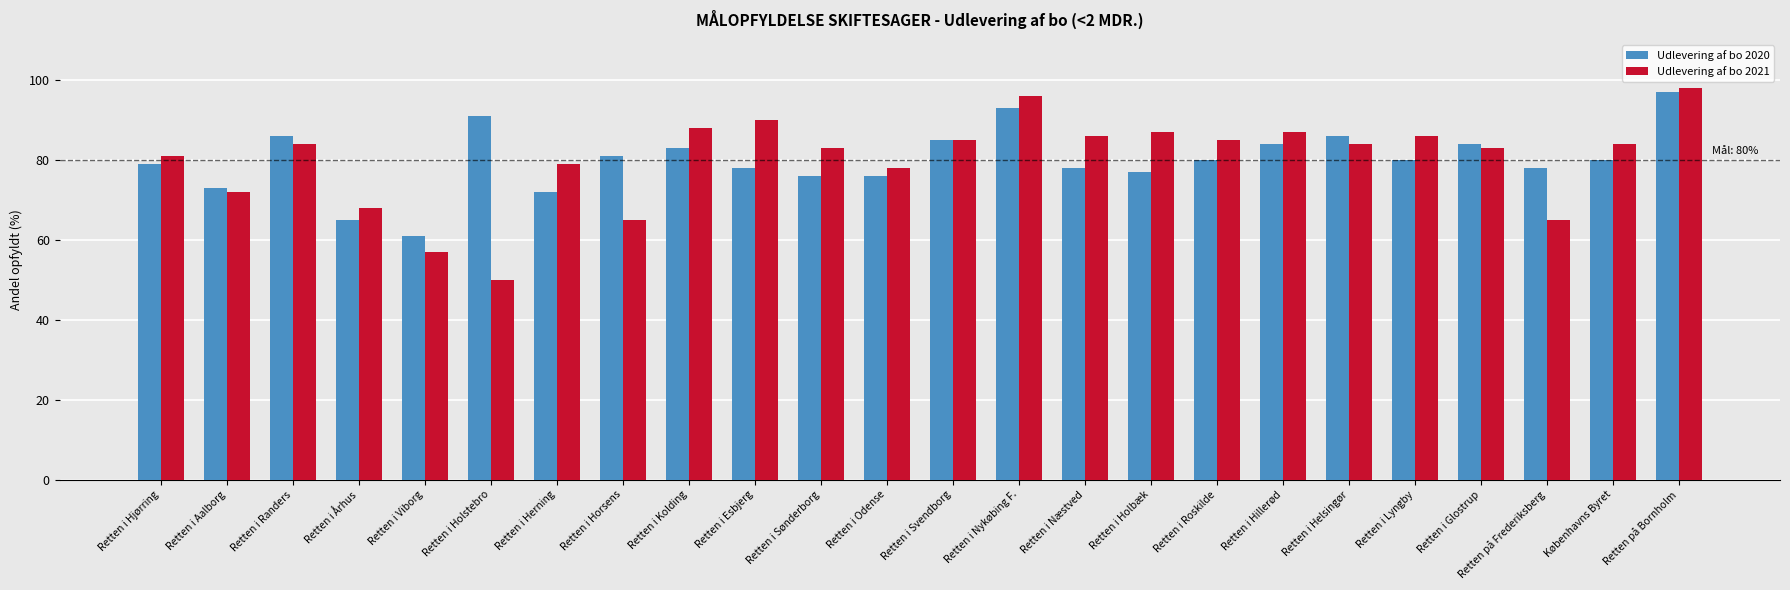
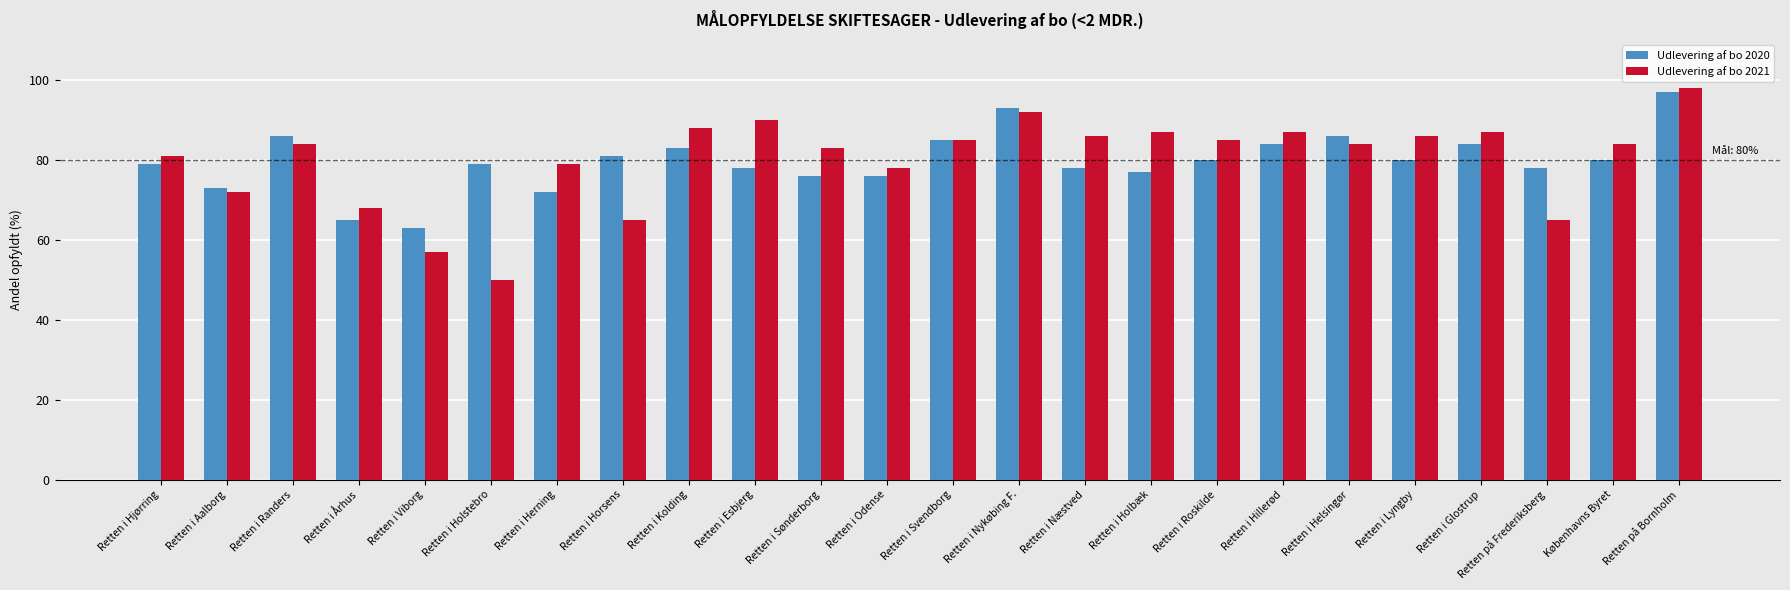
Udlevering af bo 2020, Retten i Viborg: 61 -> 63
Udlevering af bo 2020, Retten i Holstebro: 91 -> 79
Udlevering af bo 2021, Retten i Nykøbing F.: 96 -> 92
Udlevering af bo 2021, Retten i Glostrup: 83 -> 87
